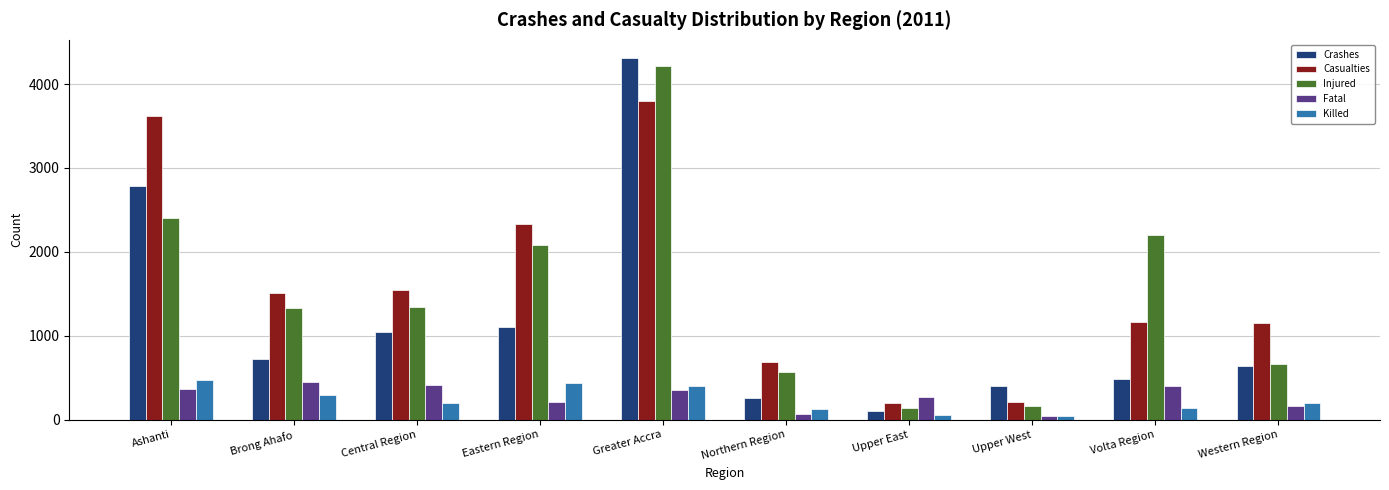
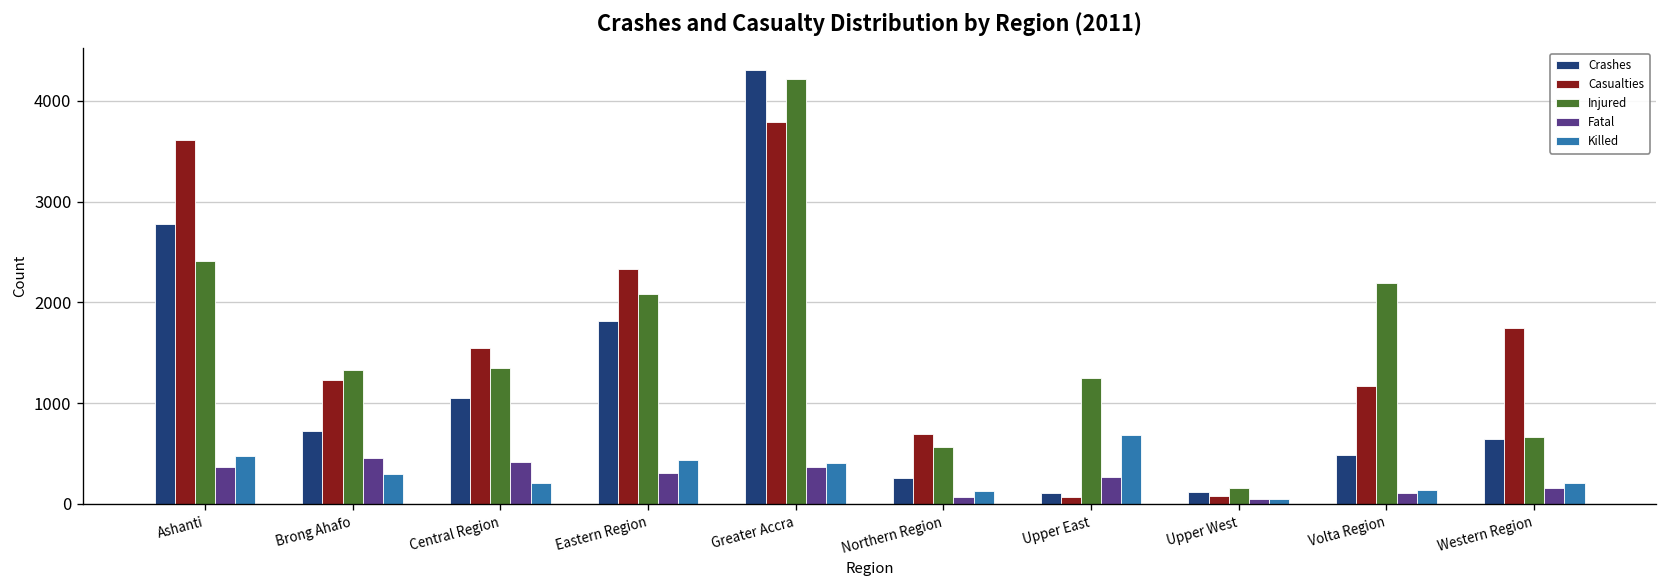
Casualties, Brong Ahafo: 1500 -> 1200
Crashes, Eastern Region: 1100 -> 1800
Fatal, Eastern Region: 200 -> 300
Casualties, Upper East: 200 -> 100
Injured, Upper East: 100 -> 1200
Killed, Upper East: 100 -> 700
Crashes, Upper West: 400 -> 100
Casualties, Upper West: 200 -> 100
Fatal, Volta Region: 400 -> 100
Casualties, Western Region: 1200 -> 1700
